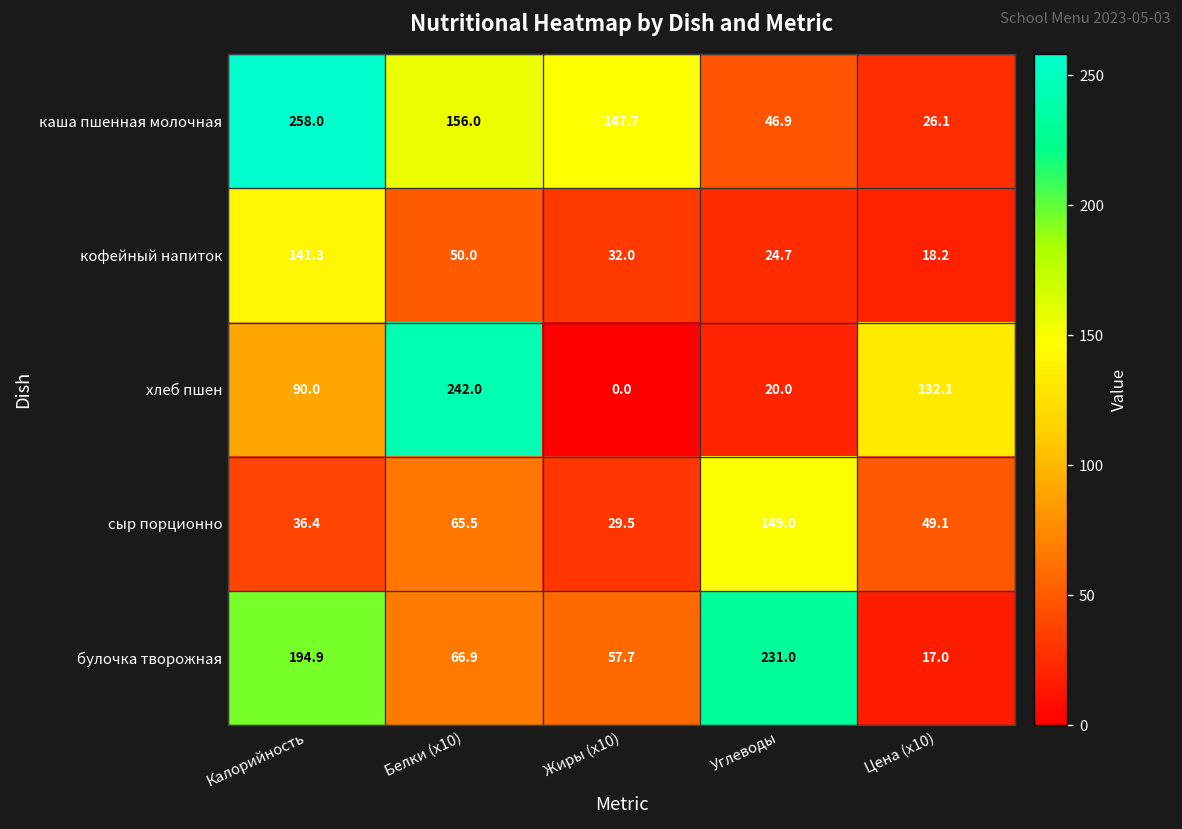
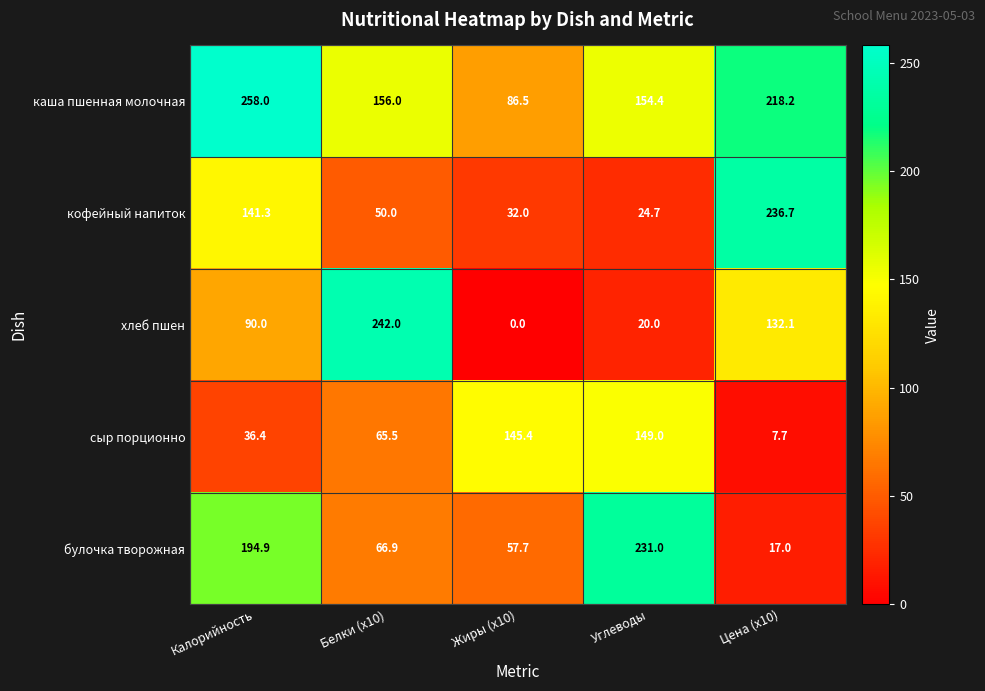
каша пшенная молочная, Жиры (x10): 147.7 -> 86.5
каша пшенная молочная, Углеводы: 46.9 -> 154.4
каша пшенная молочная, Цена (x10): 26.1 -> 218.2
кофейный напиток, Цена (x10): 18.2 -> 236.7
сыр порционно, Жиры (x10): 29.5 -> 145.4
сыр порционно, Цена (x10): 49.1 -> 7.7
